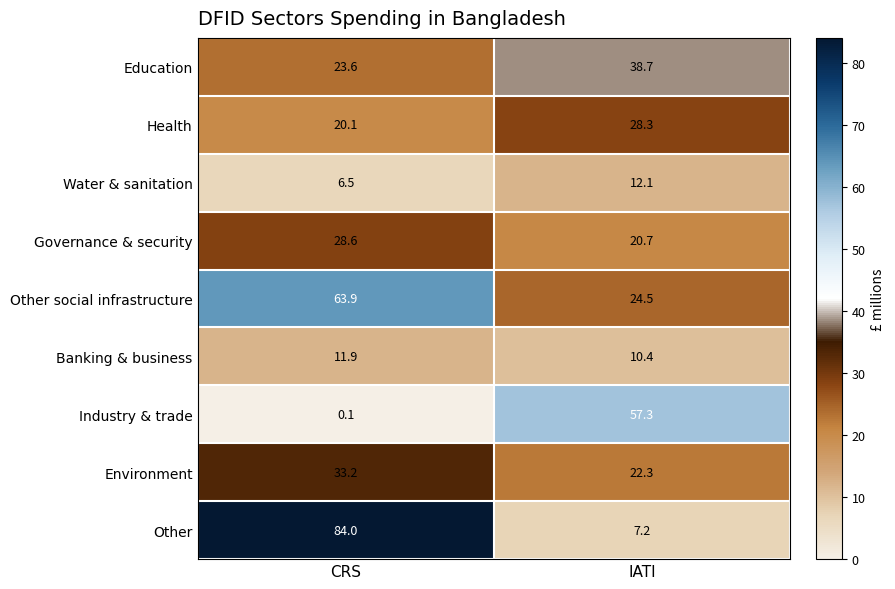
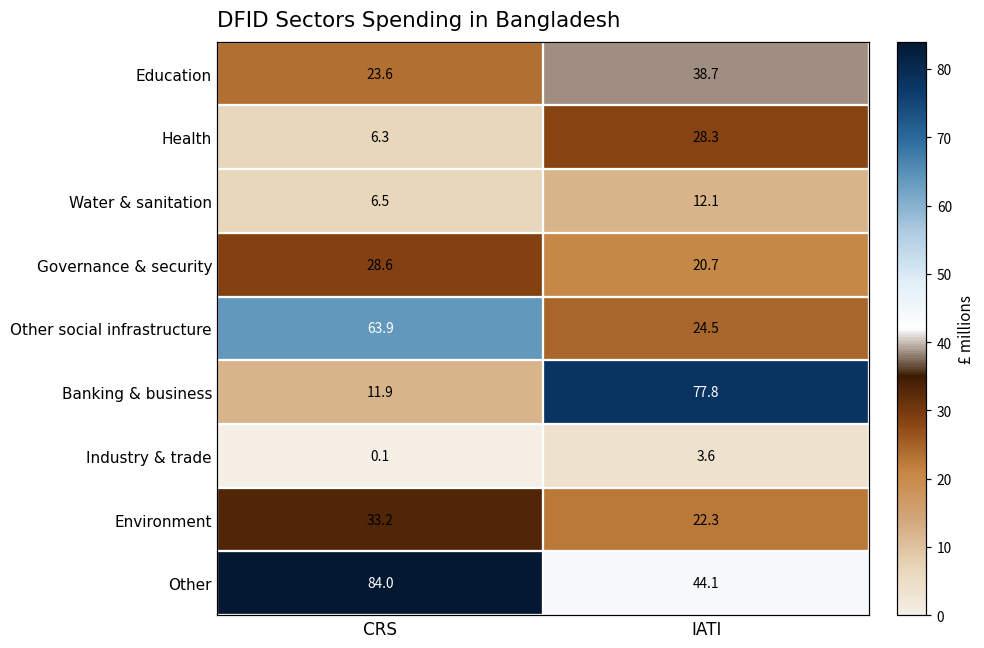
Health, CRS: 20.1 -> 6.3
Banking & business, IATI: 10.4 -> 77.8
Industry & trade, IATI: 57.3 -> 3.6
Other, IATI: 7.2 -> 44.1
